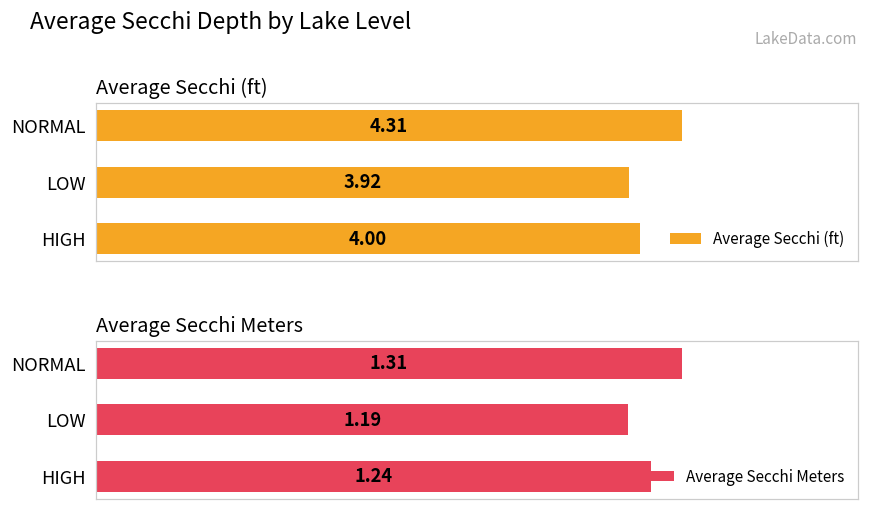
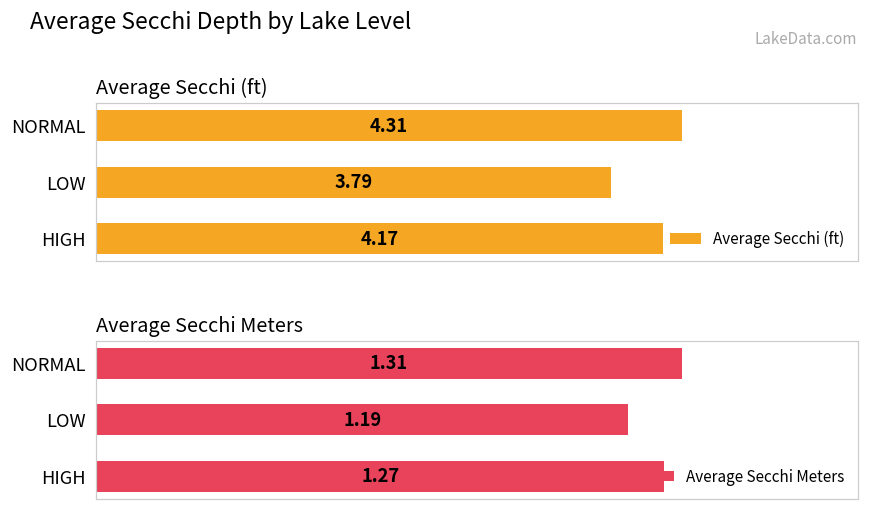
Average Secchi (ft), LOW: 3.92 -> 3.79
Average Secchi (ft), HIGH: 4.00 -> 4.17
Average Secchi Meters, HIGH: 1.24 -> 1.27
